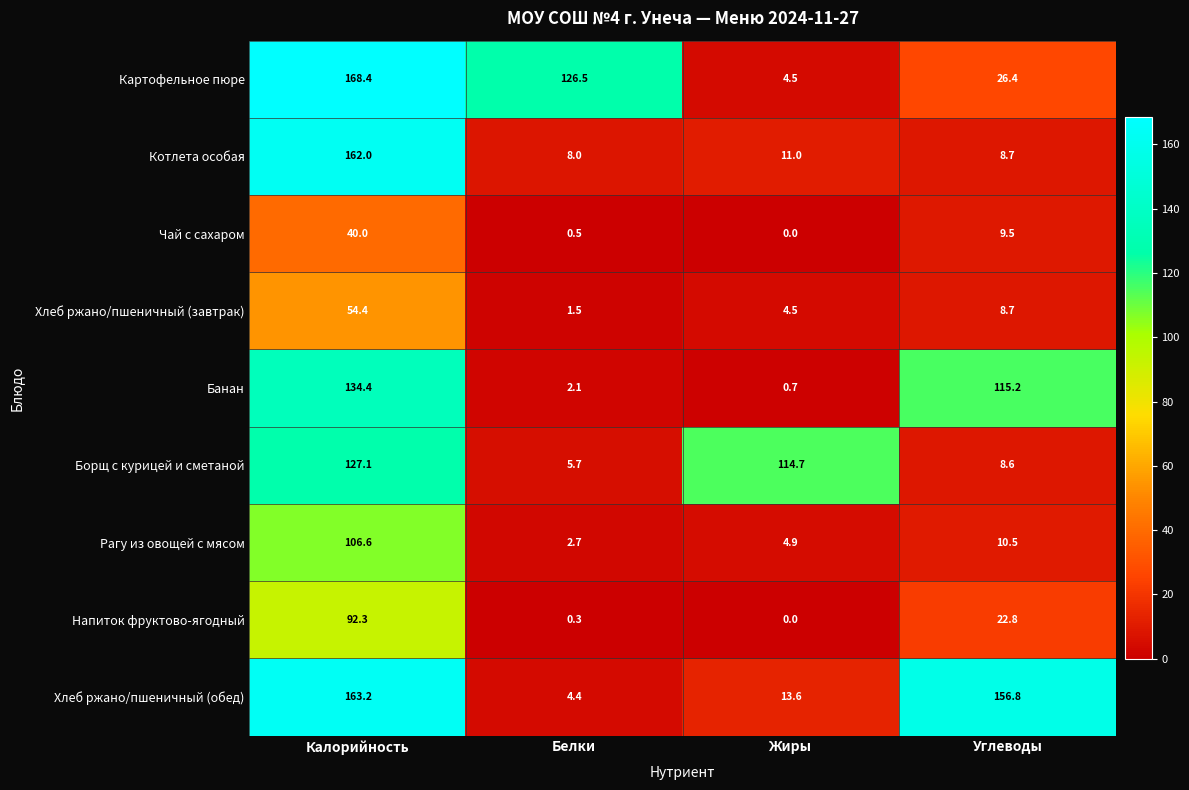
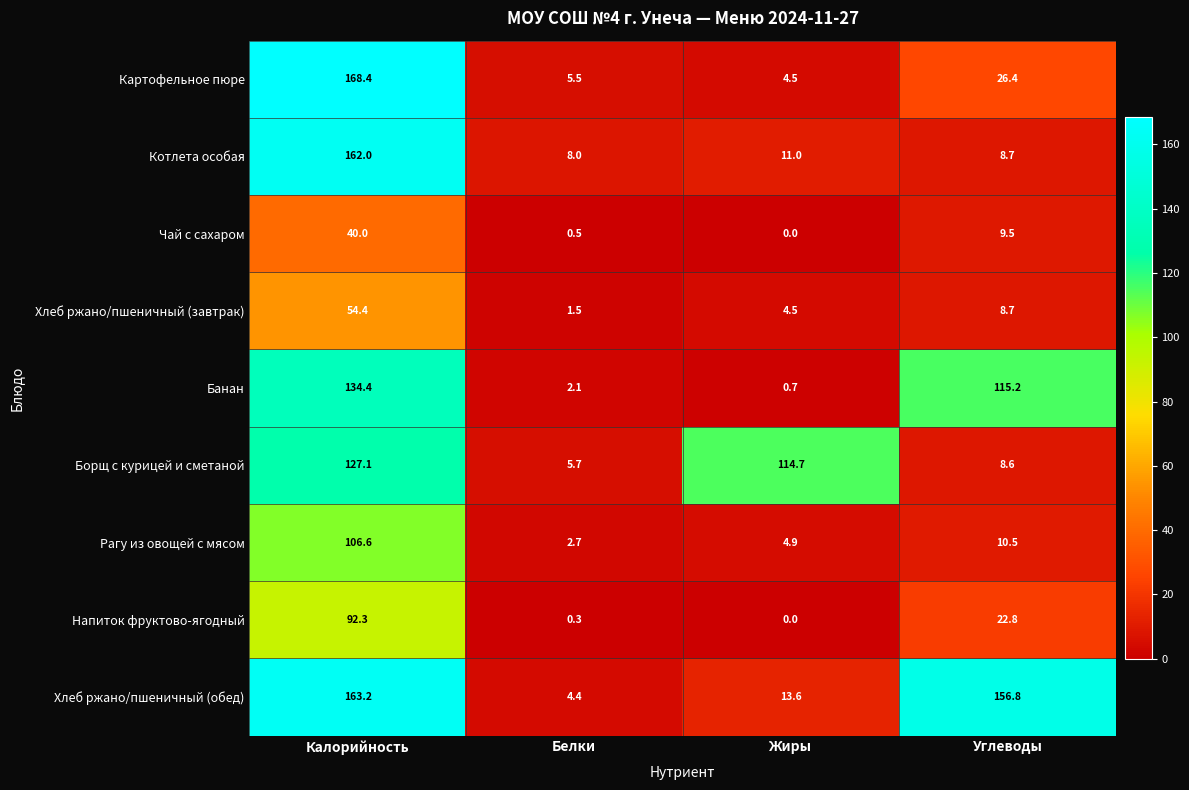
Картофельное пюре, Белки: 126.5 -> 5.5
